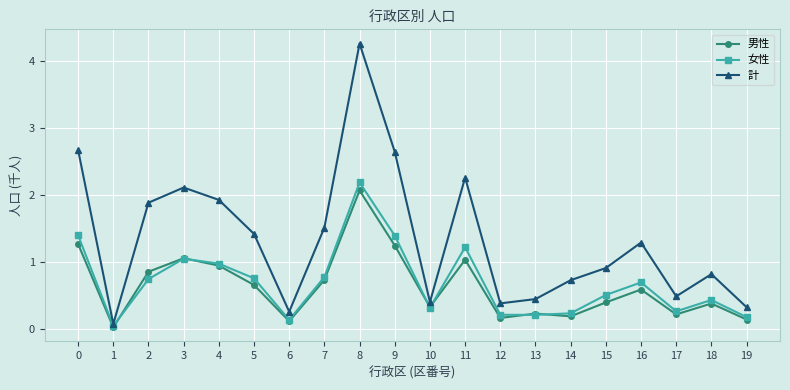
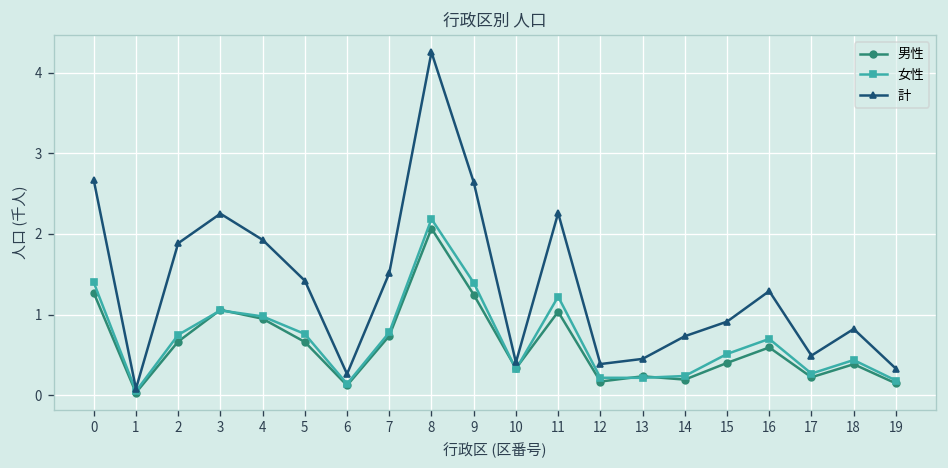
男性, 2: 0.9 -> 0.7
計, 3: 2.1 -> 2.3
